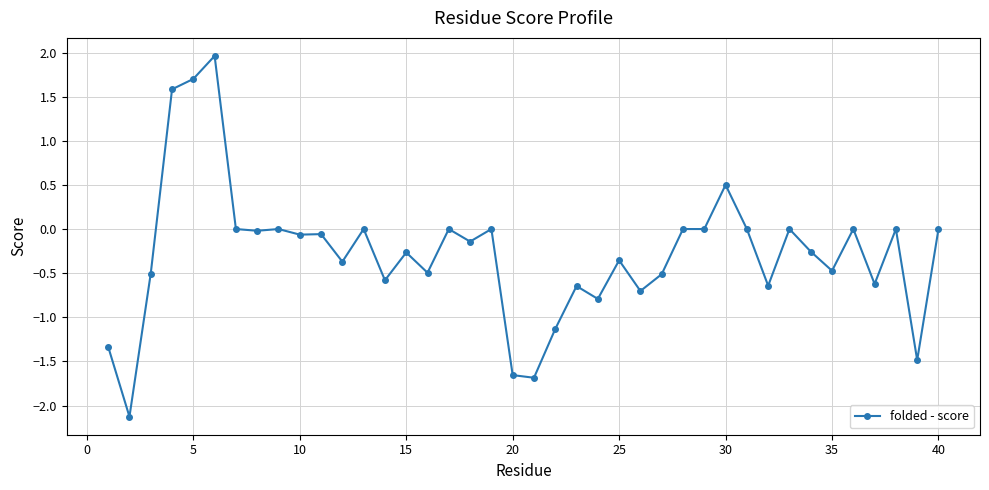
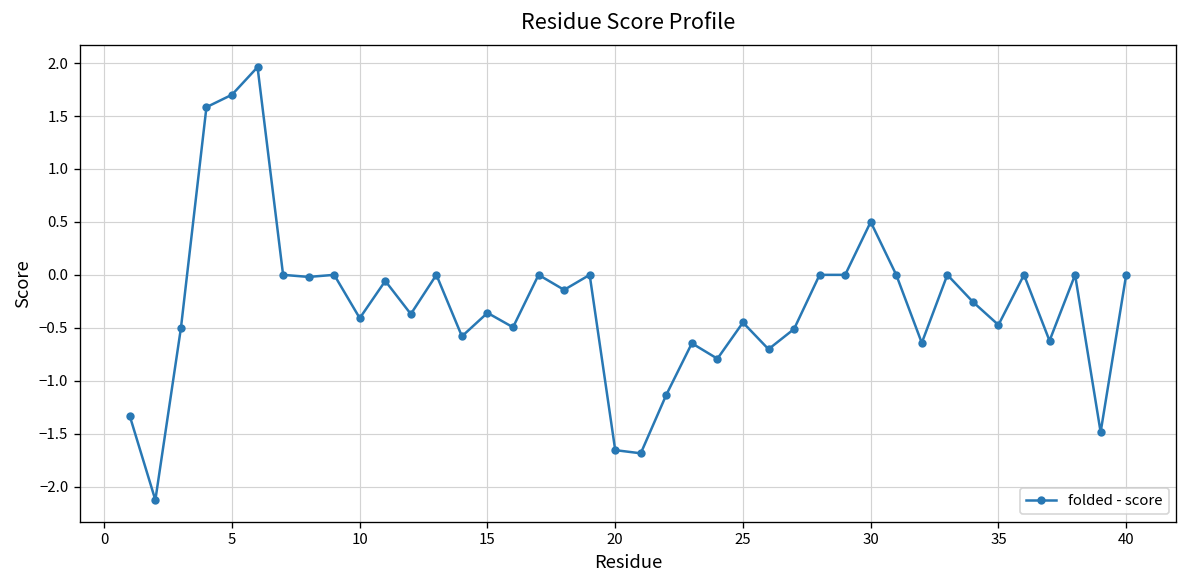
10: -0.1 -> -0.4
15: -0.3 -> -0.4
25: -0.35 -> -0.45
